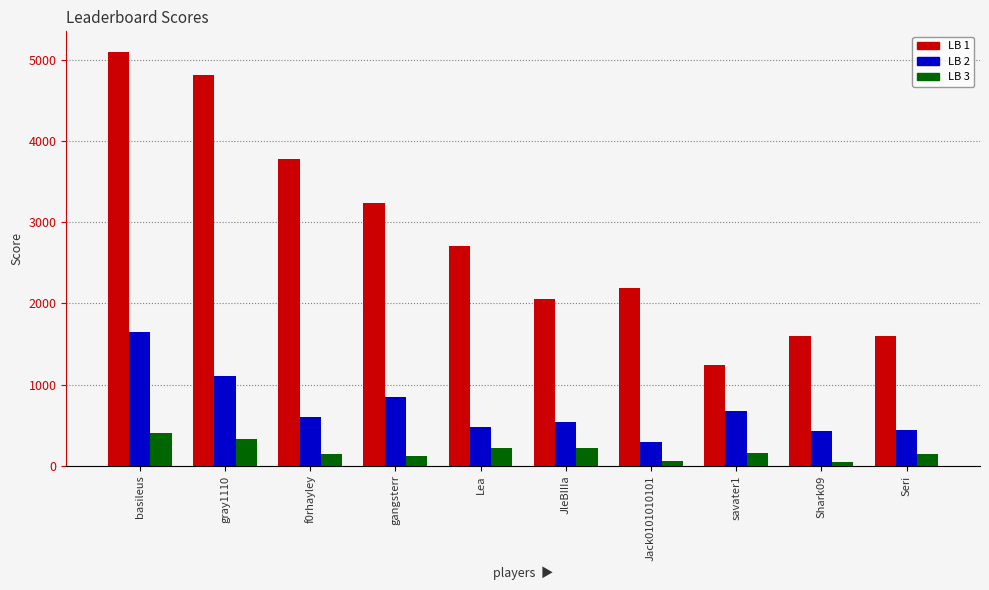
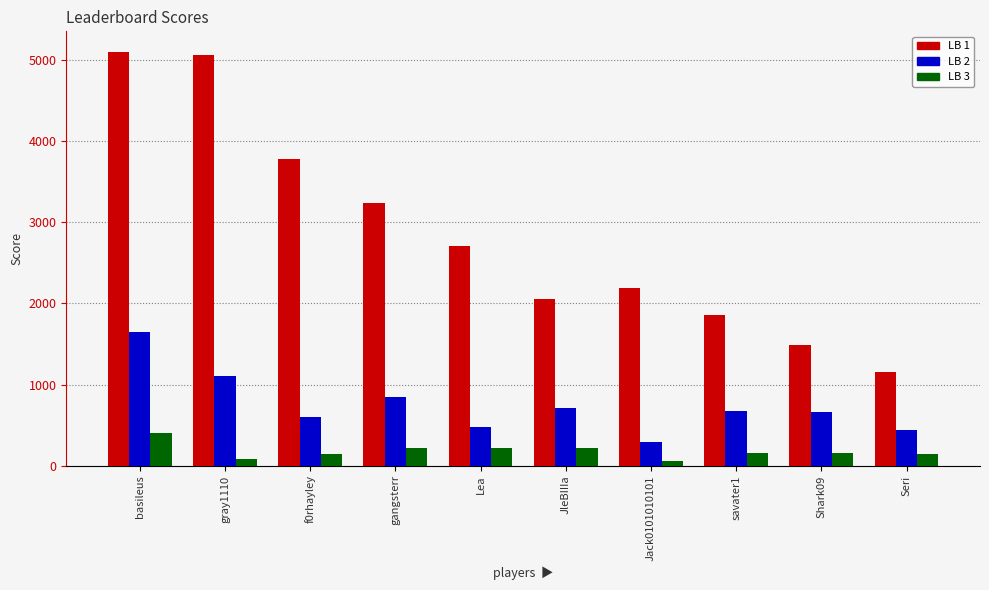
LB 1, gray1110: 4800 -> 5100
LB 3, gray1110: 300 -> 100
LB 3, gangsterr: 100 -> 200
LB 2, JleBIIIa: 500 -> 700
LB 1, savater1: 1200 -> 1900
LB 1, Shark09: 1600 -> 1500
LB 2, Shark09: 400 -> 700
LB 3, Shark09: 100 -> 200
LB 1, Seri: 1600 -> 1200
